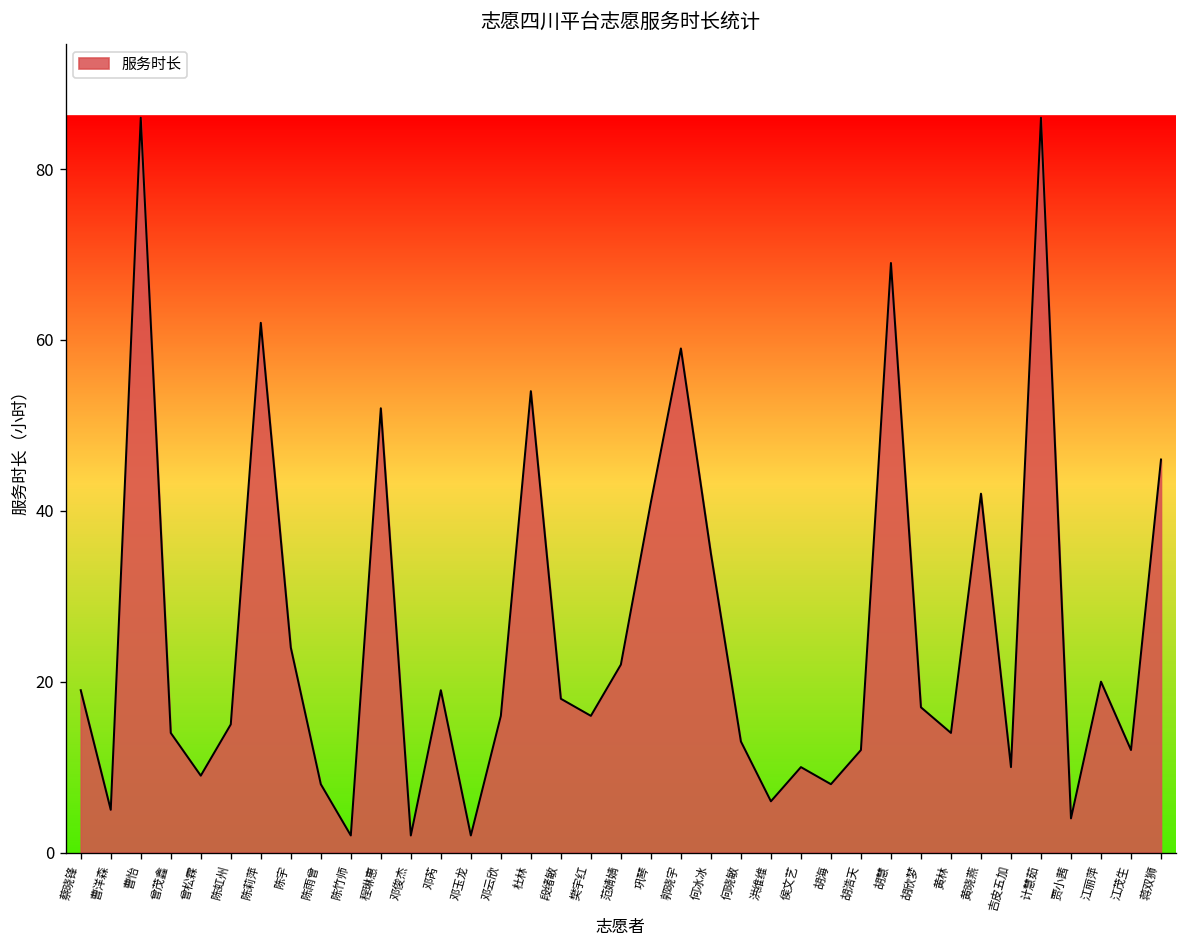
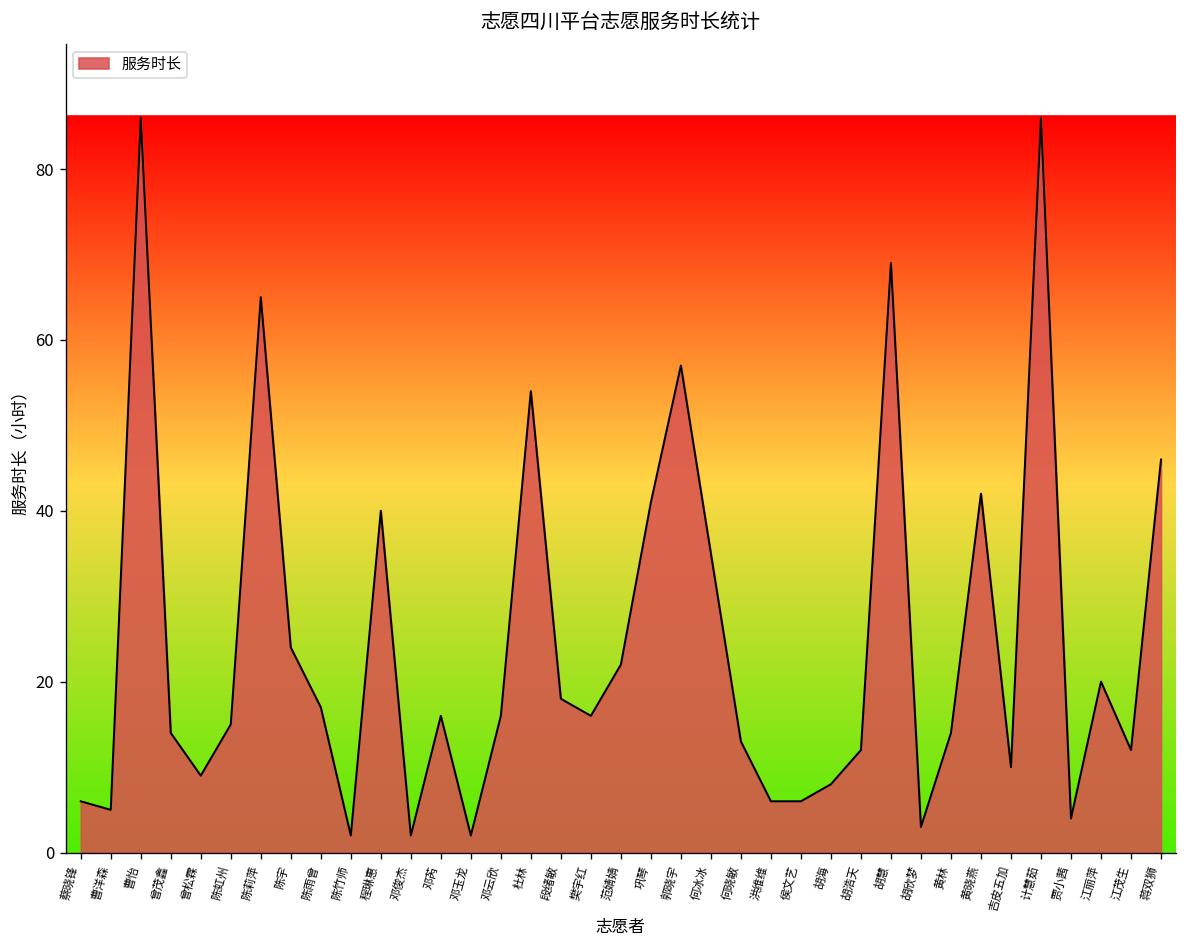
蔡晓锋: 19 -> 6
陈莉萍: 62 -> 65
陈雨曾: 8 -> 17
程琳惠: 52 -> 40
邓芮: 19 -> 16
郭晓宇: 59 -> 57
侯文艺: 10 -> 6
胡欣梦: 17 -> 3
